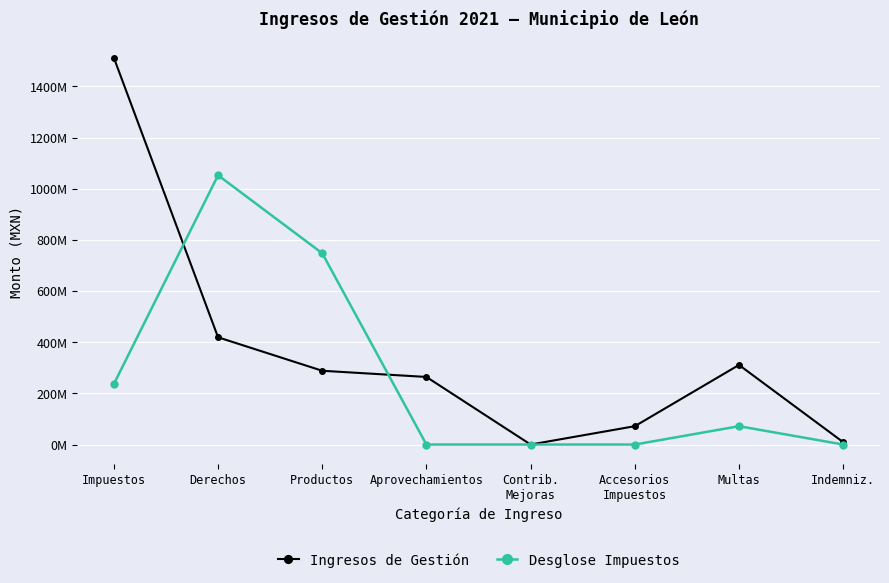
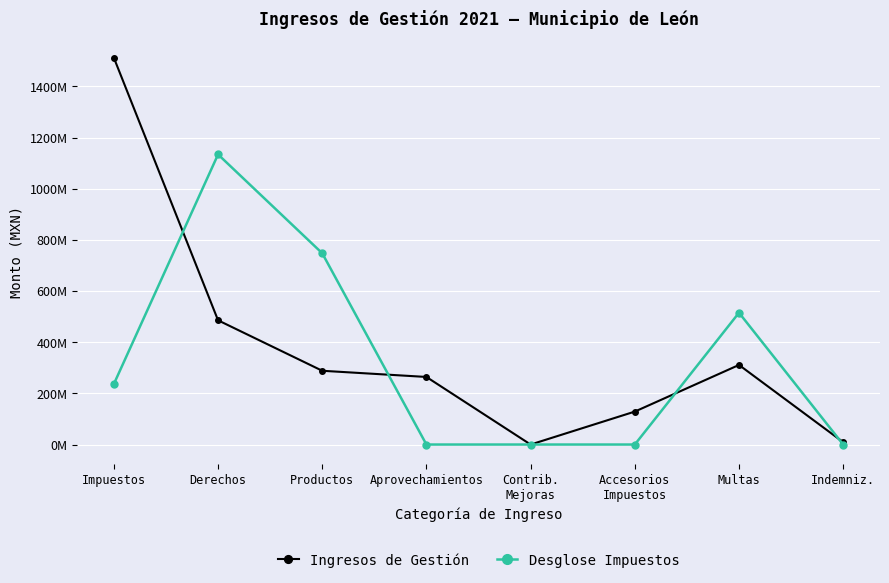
Ingresos de Gestión, Derechos: 420000000 -> 490000000
Desglose Impuestos, Derechos: 1050000000 -> 1130000000
Ingresos de Gestión, Accesorios Impuestos: 70000000 -> 130000000
Desglose Impuestos, Multas: 70000000 -> 520000000
